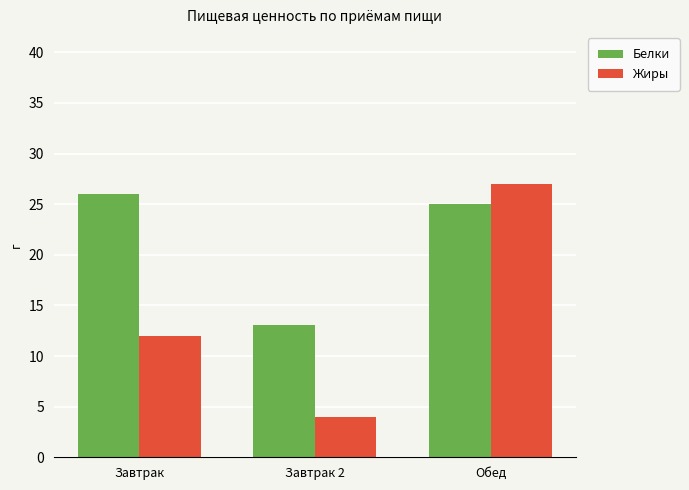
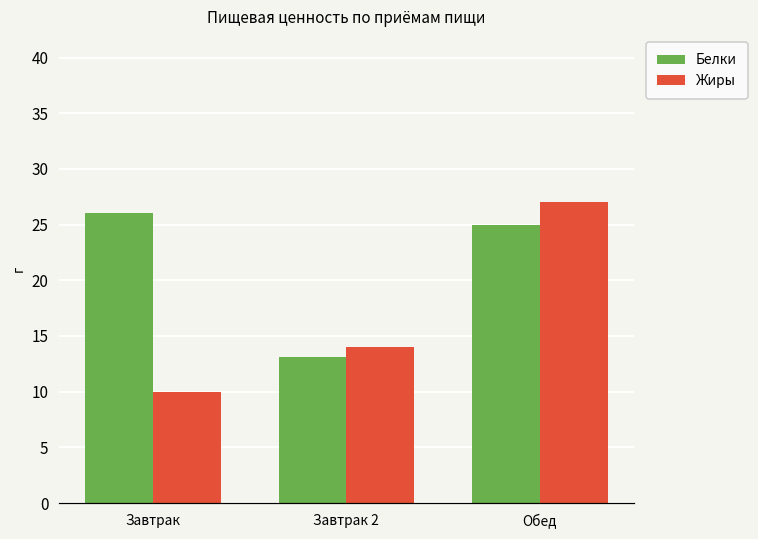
Жиры, Завтрак: 12 -> 10
Жиры, Завтрак 2: 4 -> 14
